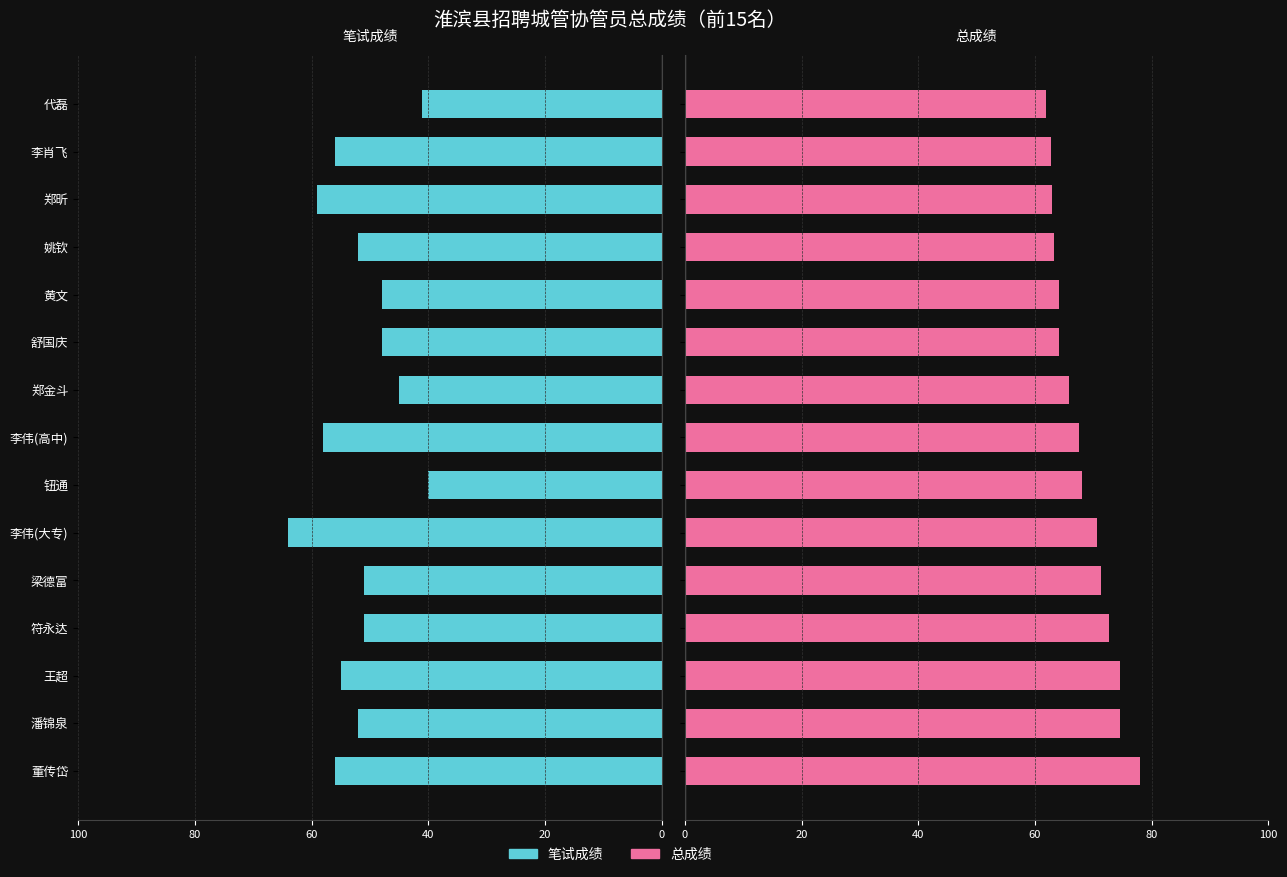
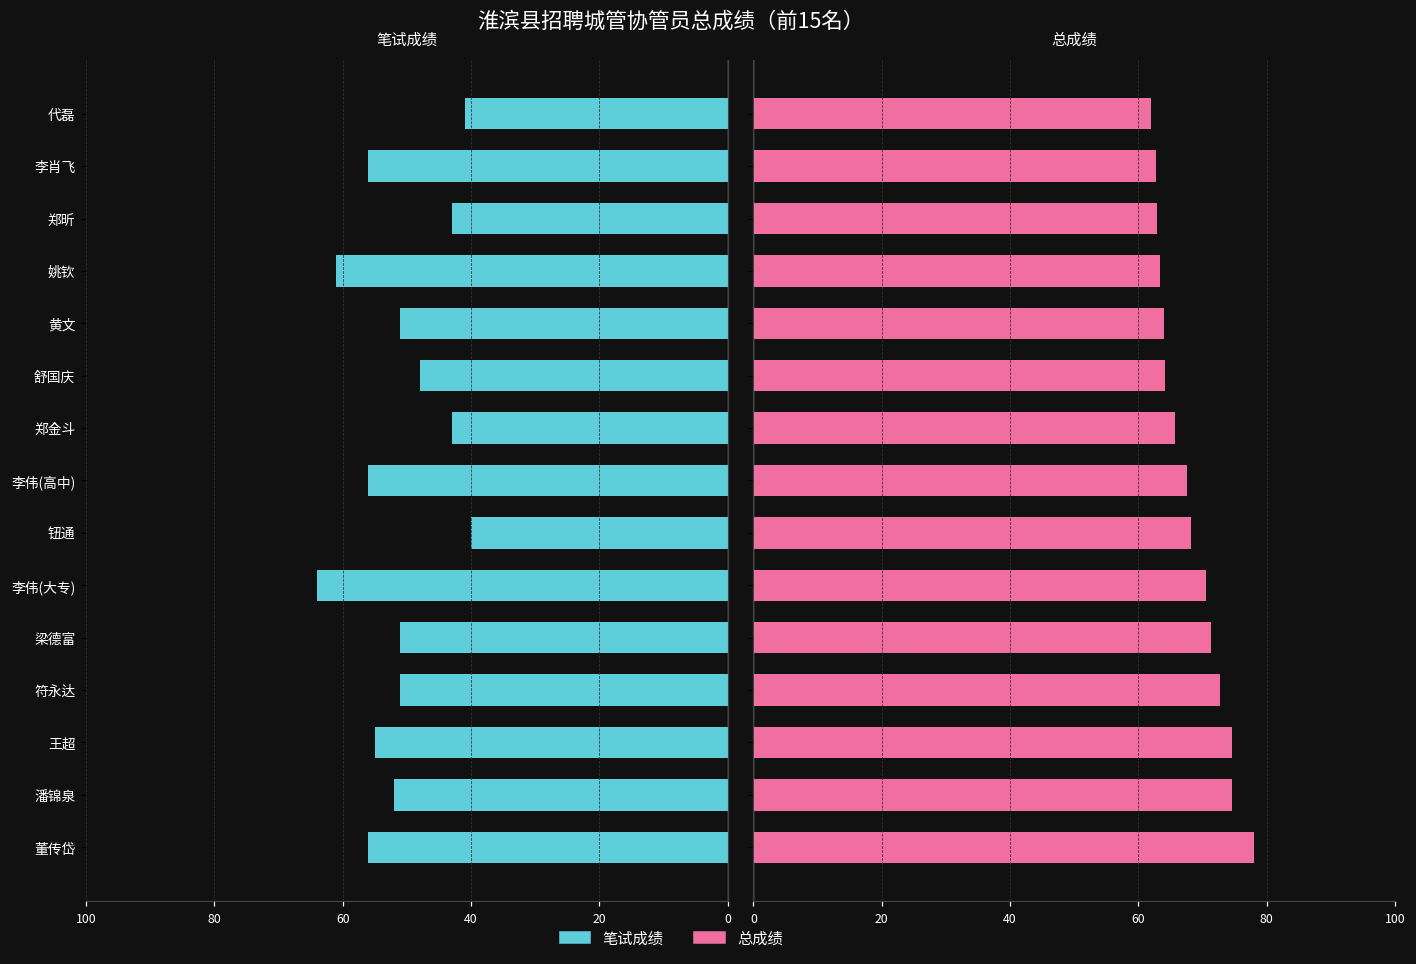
笔试成绩, 郑昕: 59 -> 43
笔试成绩, 姚钦: 52 -> 61
笔试成绩, 黄文: 48 -> 51
笔试成绩, 郑金斗: 45 -> 43
笔试成绩, 李伟(高中): 58 -> 56
